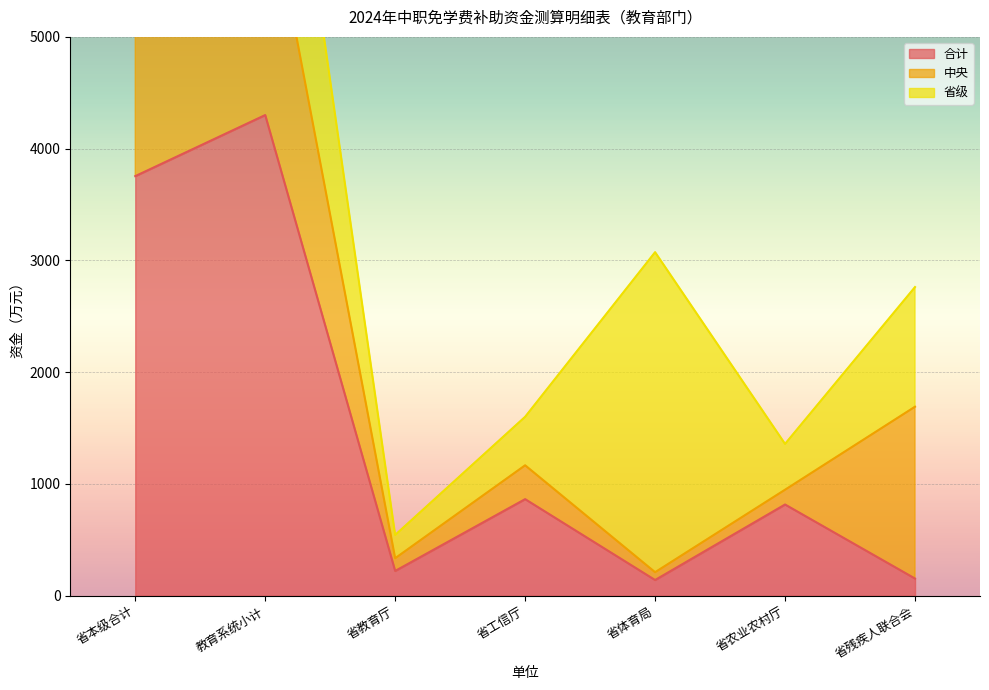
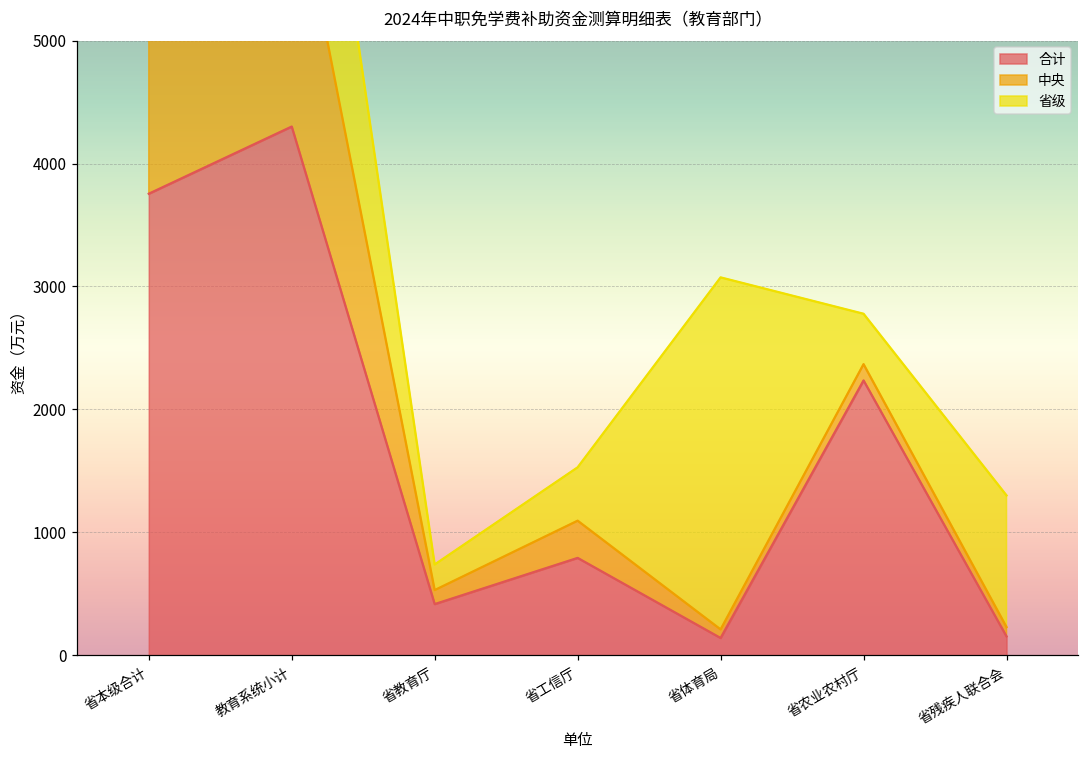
合计, 省教育厅: 220 -> 420
合计, 省工信厅: 860 -> 790
合计, 省农业农村厅: 820 -> 2240
中央, 省残疾人联合会: 1540 -> 80
